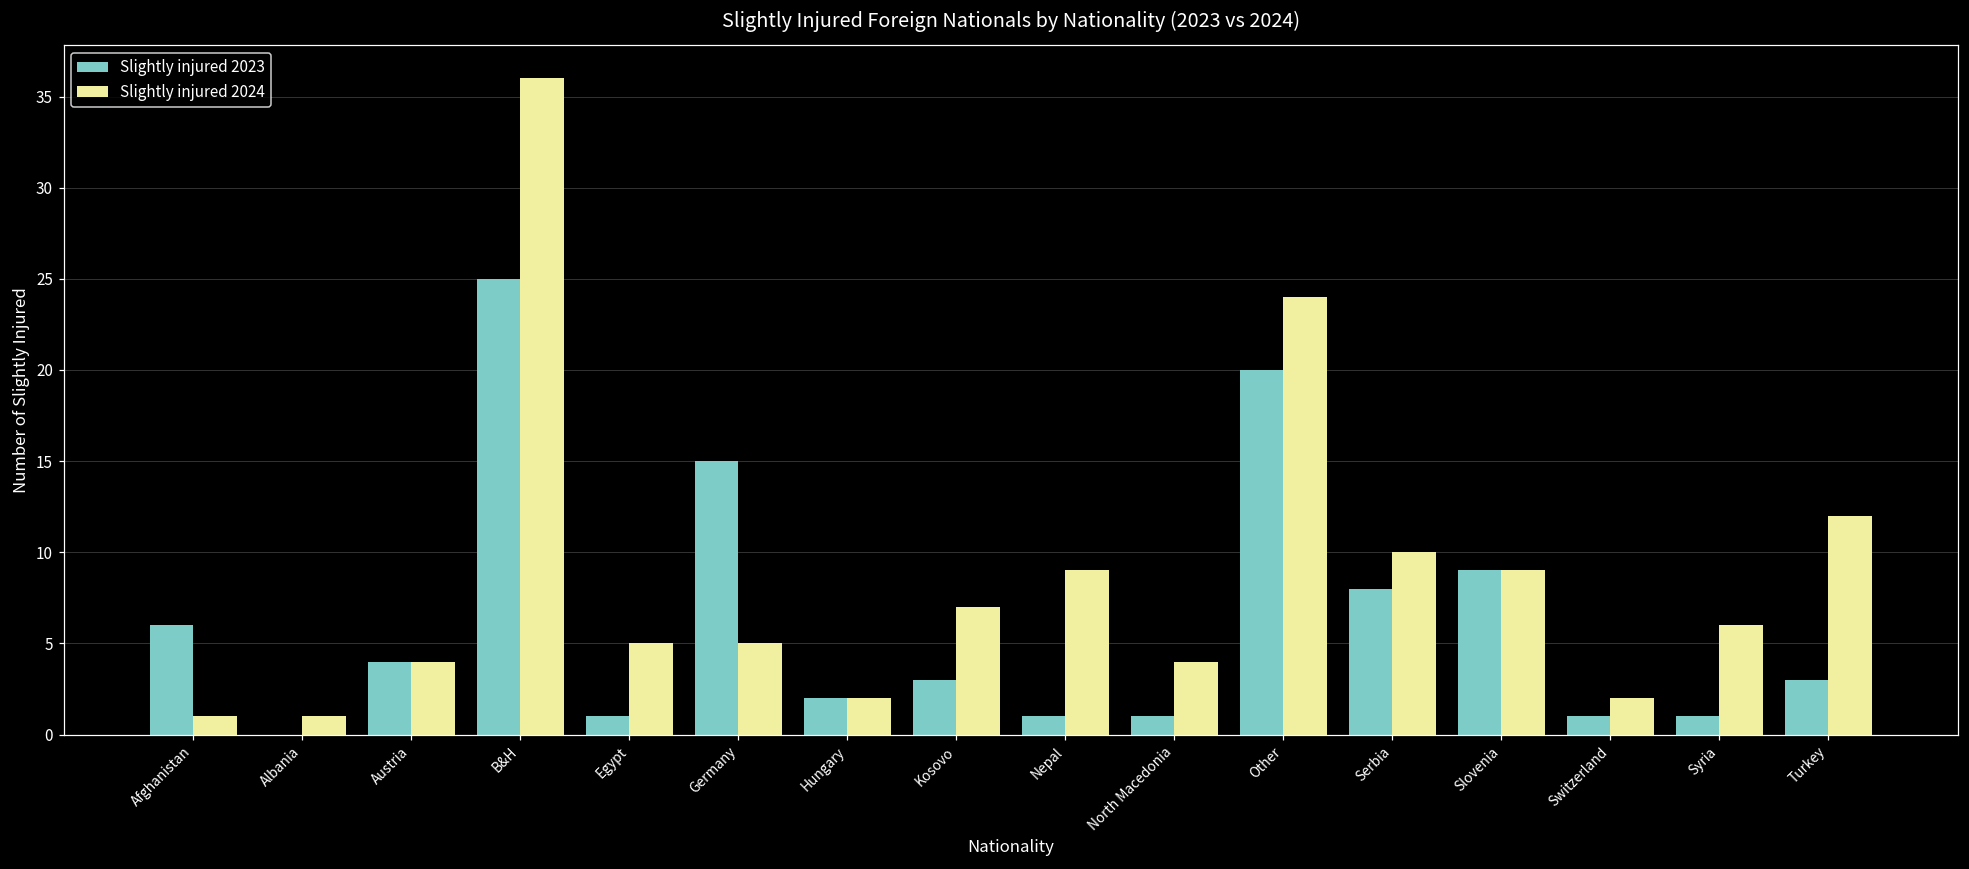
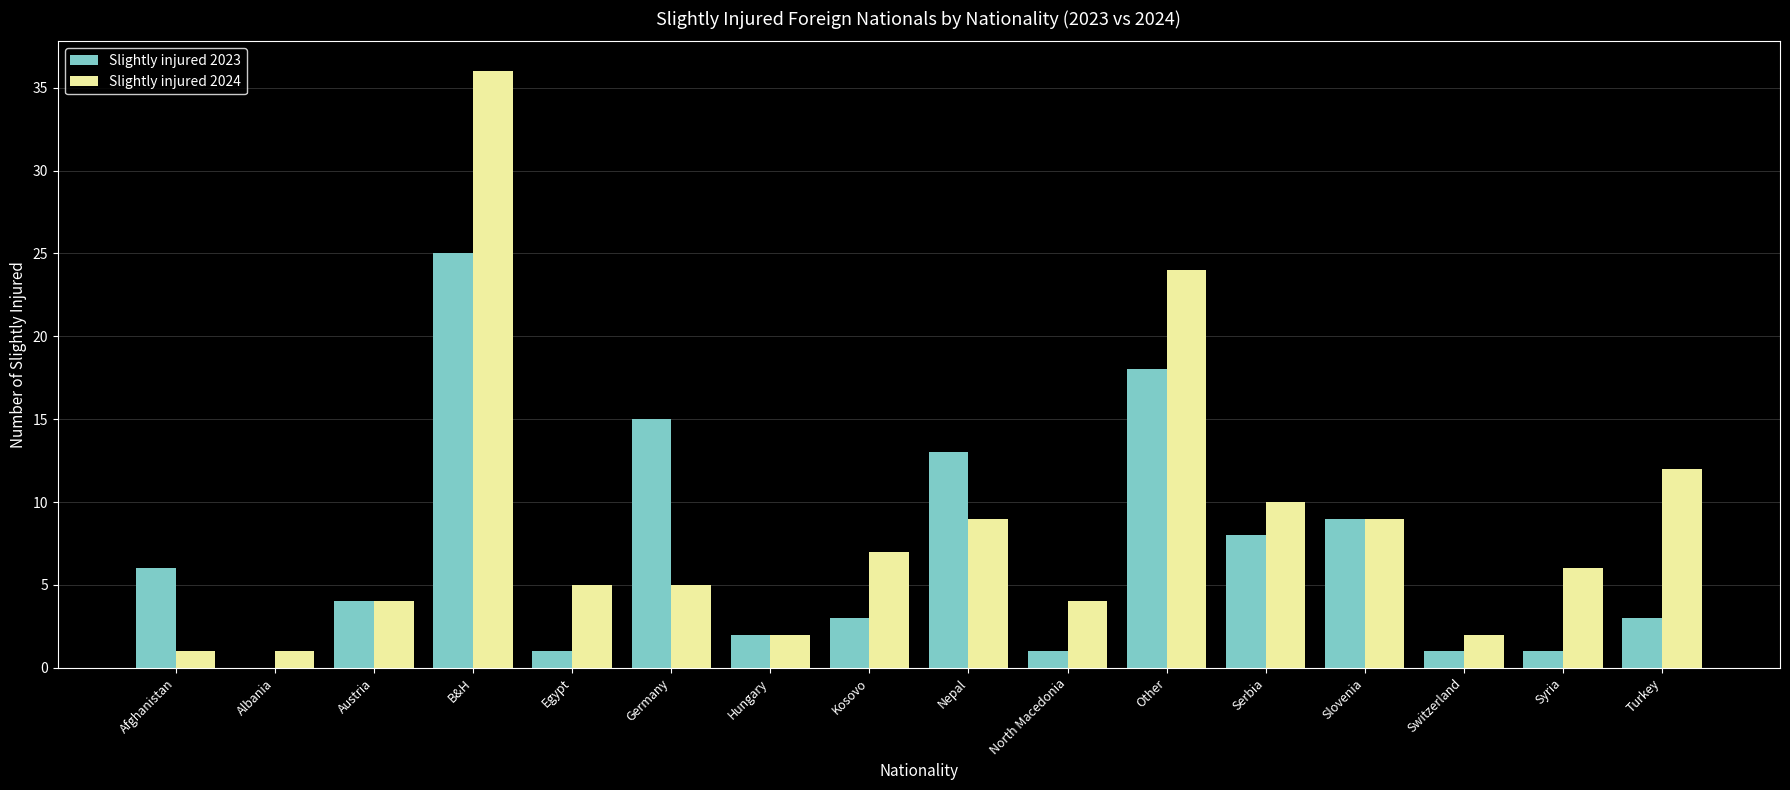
Slightly injured 2023, Nepal: 1 -> 13
Slightly injured 2023, Other: 20 -> 18
